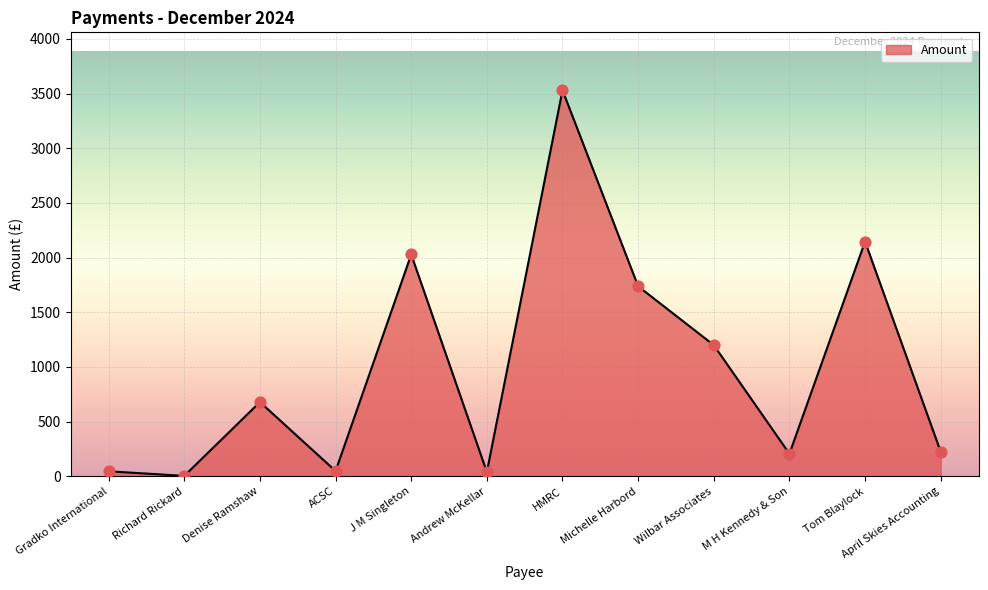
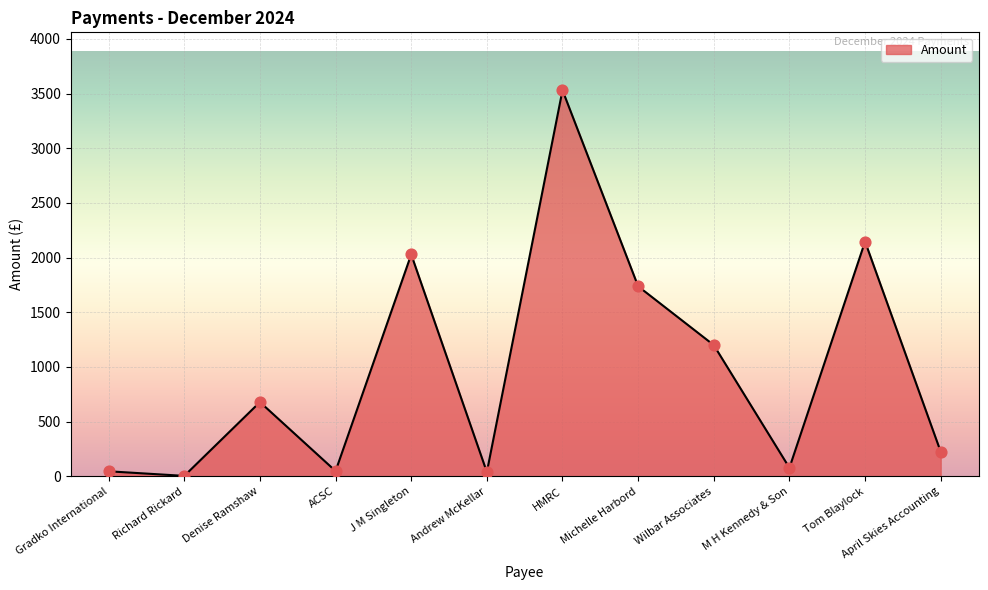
M H Kennedy & Son: 210 -> 80
